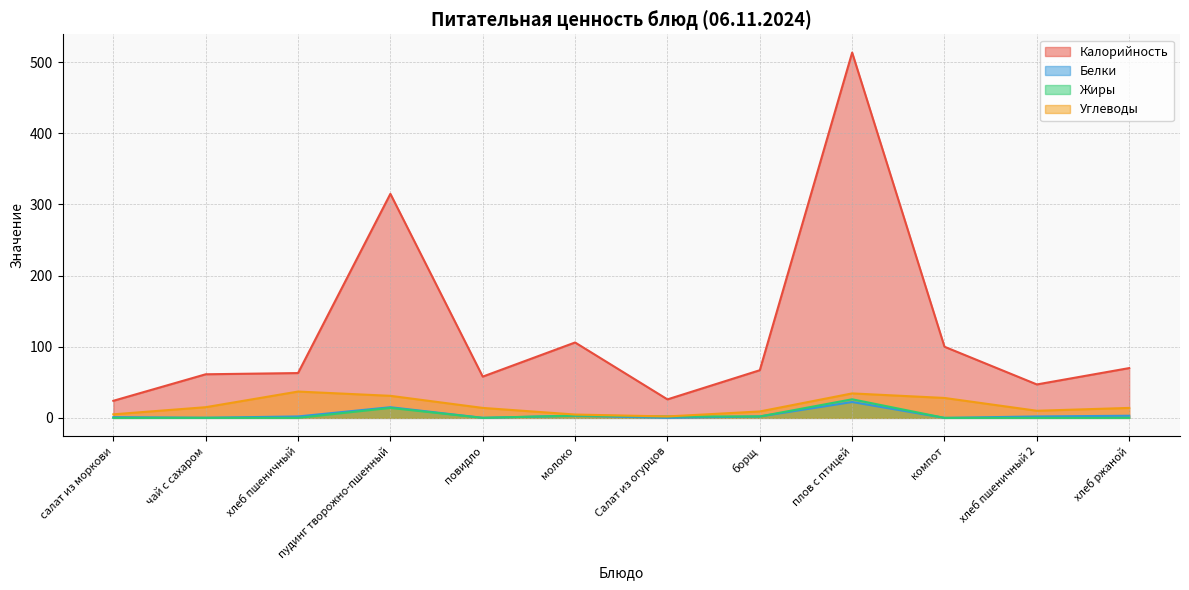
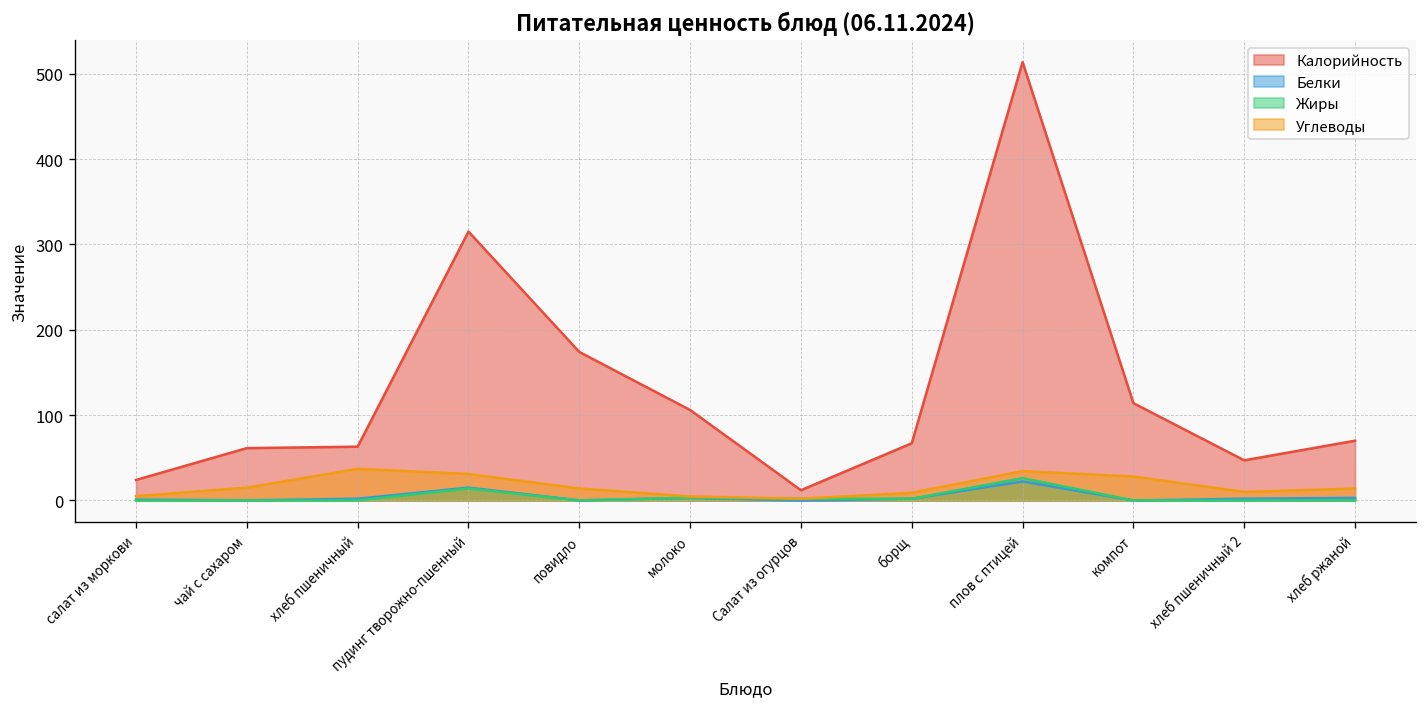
Калорийность, повидло: 60 -> 170
Калорийность, Салат из огурцов: 30 -> 10
Калорийность, компот: 100 -> 110
